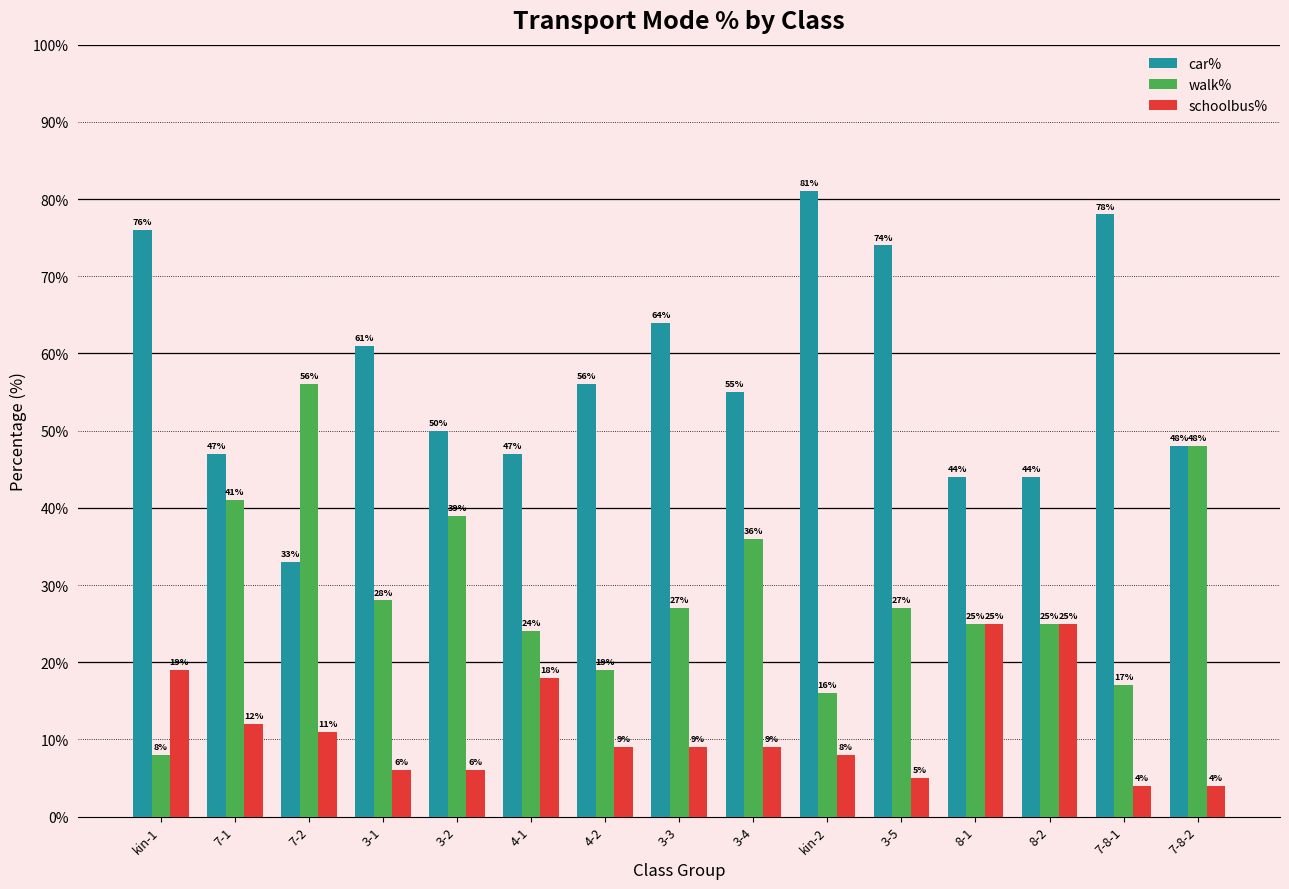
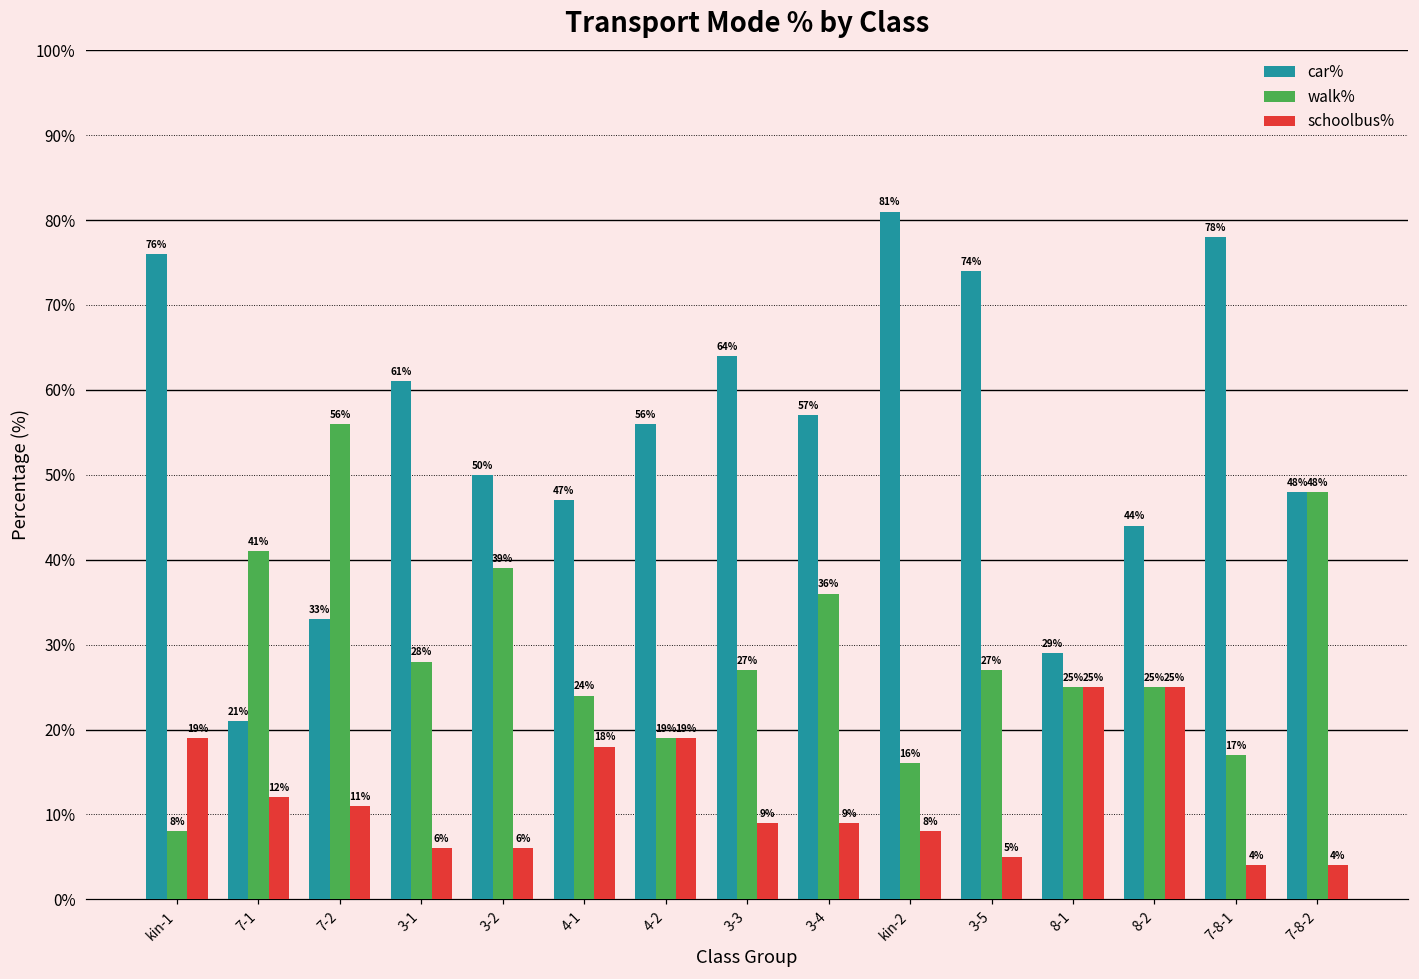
car%, 7-1: 47% -> 21%
schoolbus%, 4-2: 9% -> 19%
car%, 3-4: 55% -> 57%
car%, 8-1: 44% -> 29%
